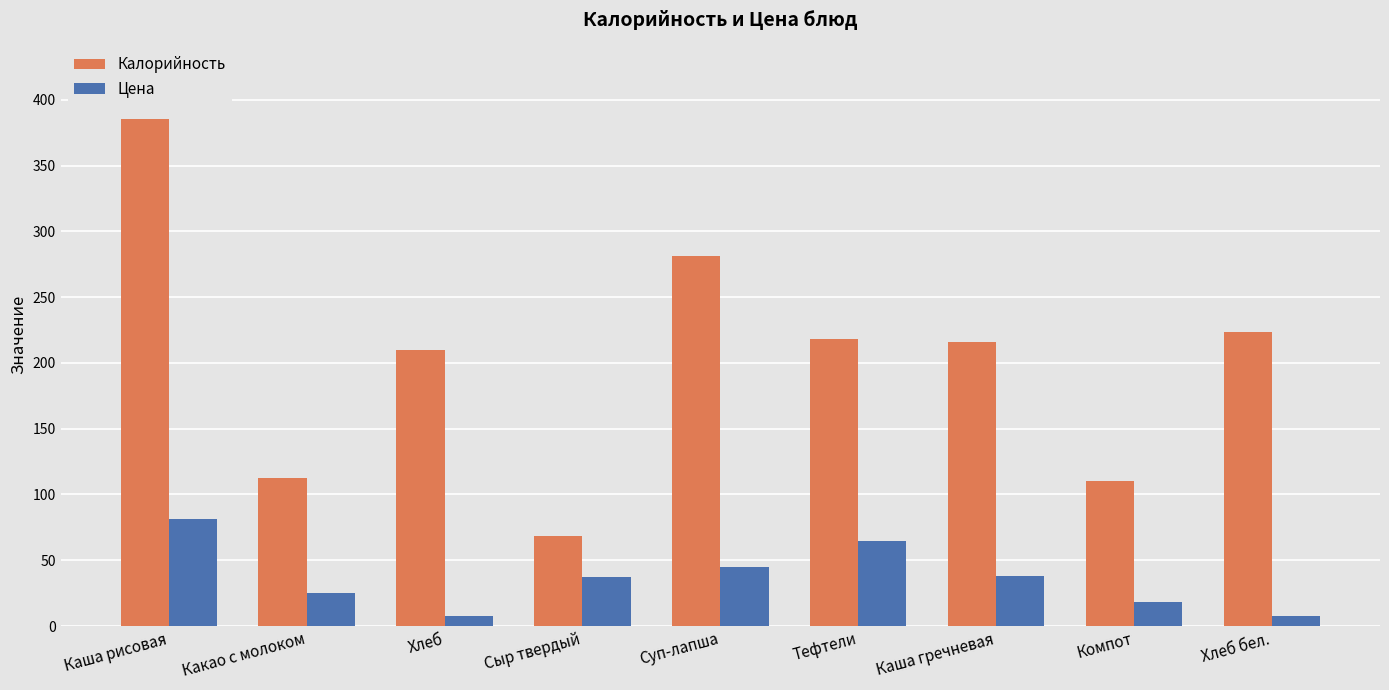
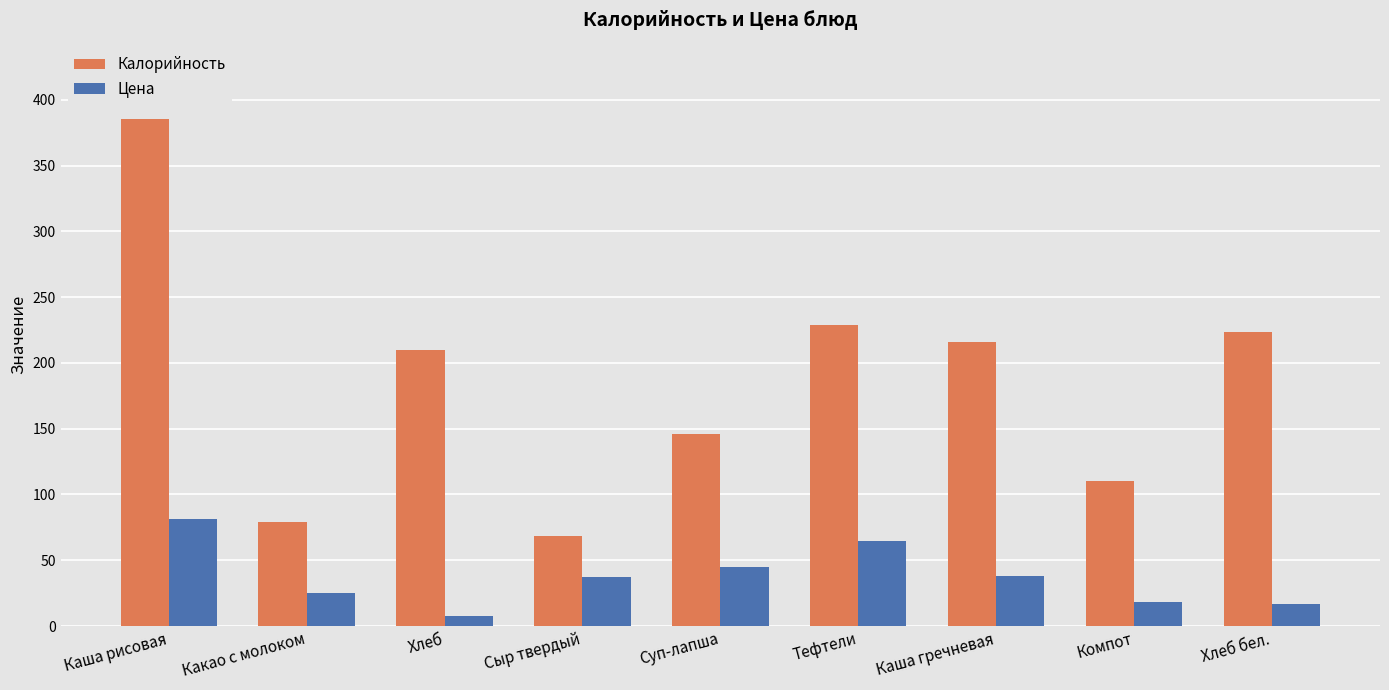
Калорийность, Какао с молоком: 113 -> 79
Калорийность, Суп-лапша: 282 -> 146
Калорийность, Тефтели: 219 -> 229
Цена, Хлеб бел.: 7 -> 17
